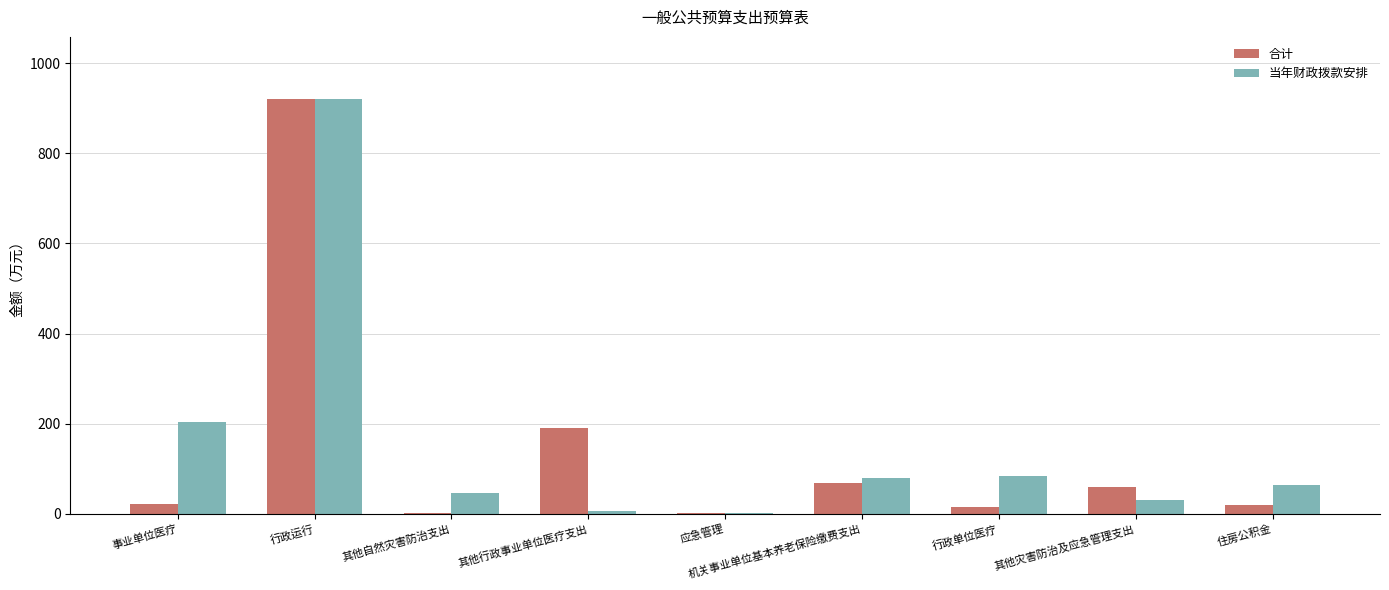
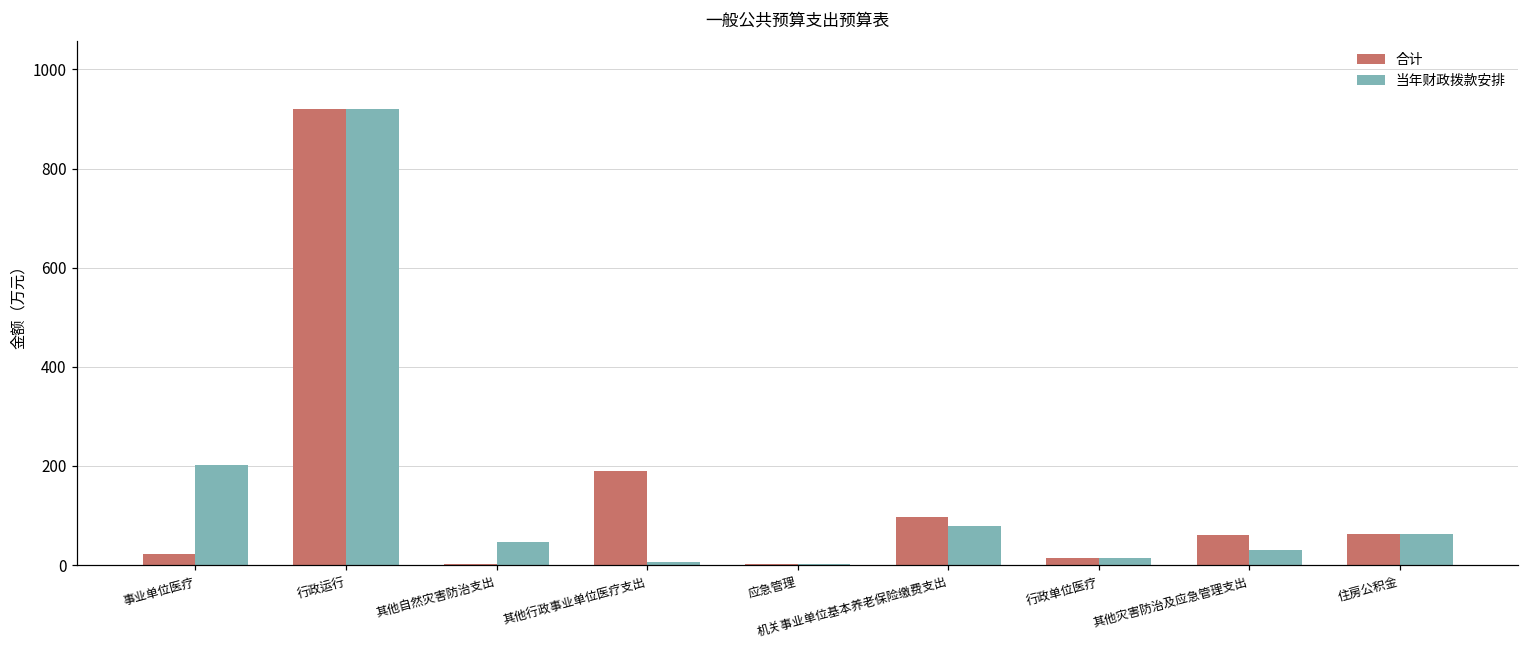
合计, 机关事业单位基本养老保险缴费支出: 70 -> 100
当年财政拨款安排, 行政单位医疗: 80 -> 10
合计, 住房公积金: 20 -> 60
